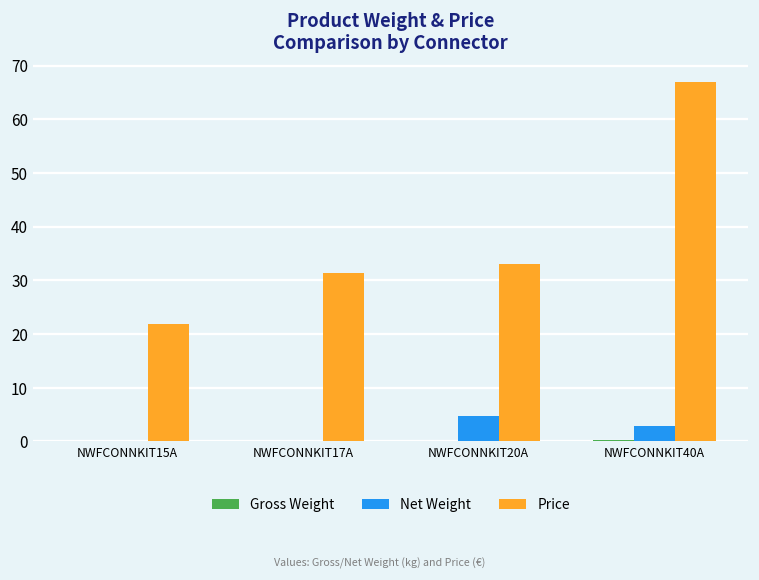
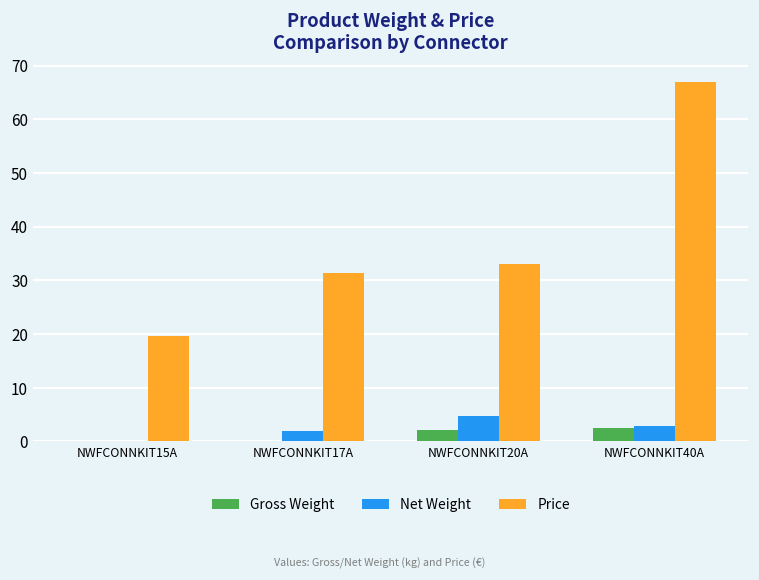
Price, NWFCONNKIT15A: 22 -> 20
Net Weight, NWFCONNKIT17A: 0 -> 2
Gross Weight, NWFCONNKIT20A: 0 -> 2
Gross Weight, NWFCONNKIT40A: 0 -> 3
